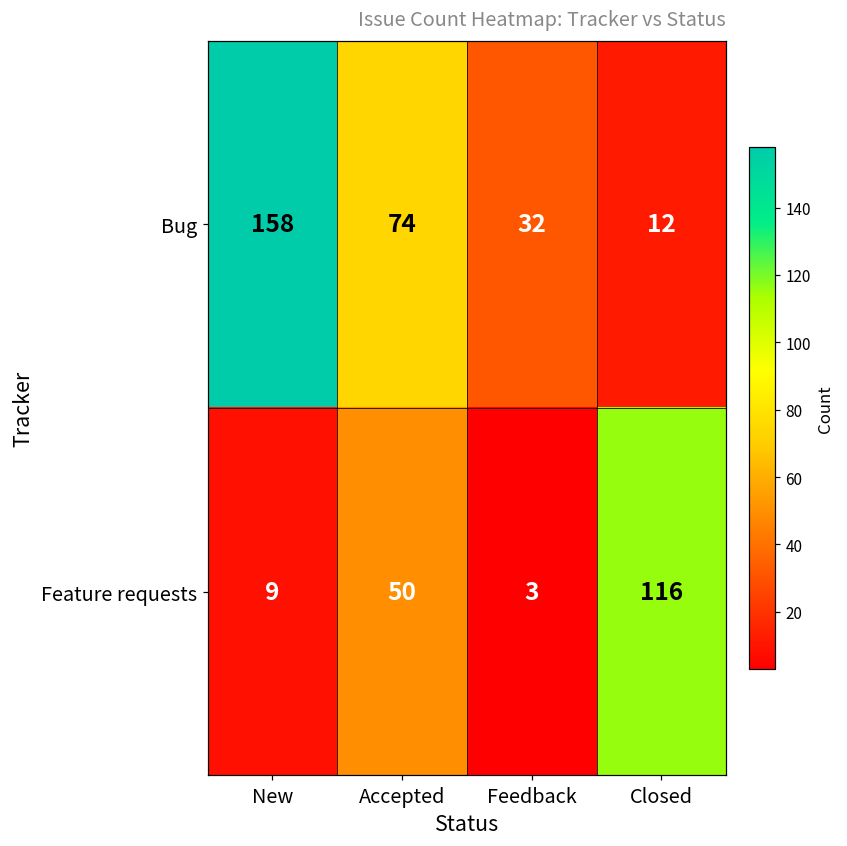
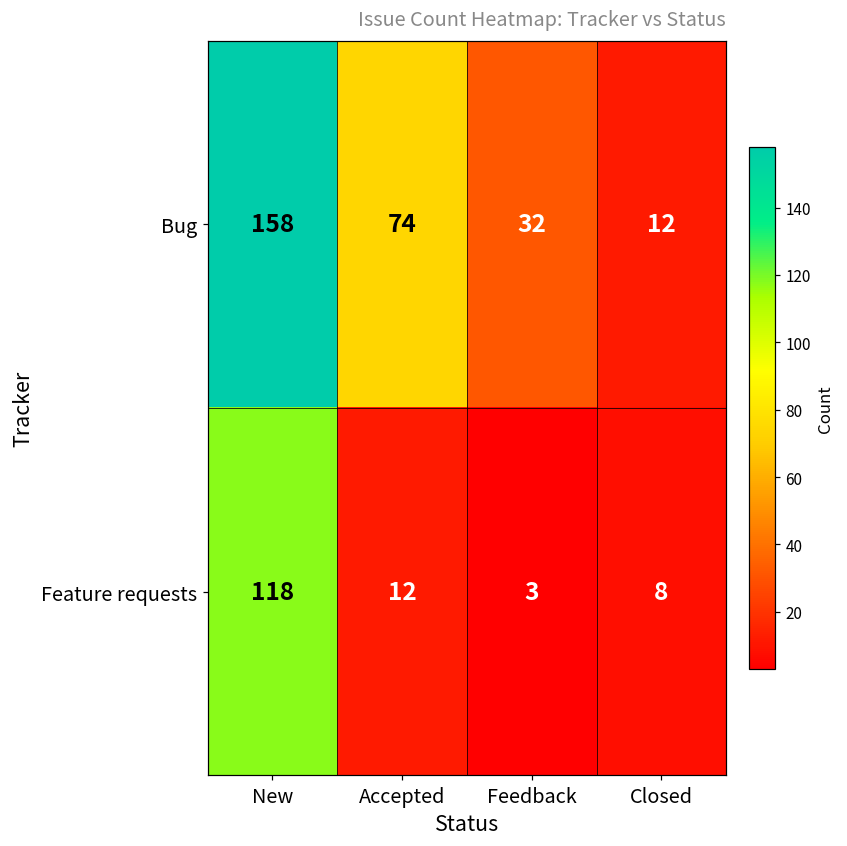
Feature requests, New: 9 -> 118
Feature requests, Accepted: 50 -> 12
Feature requests, Closed: 116 -> 8
